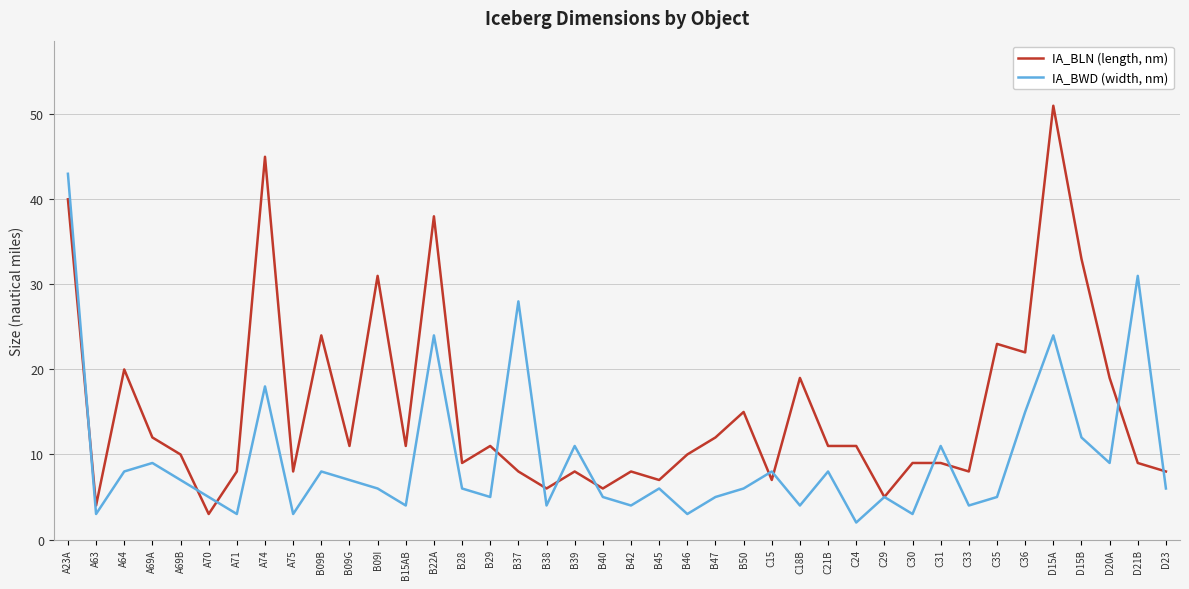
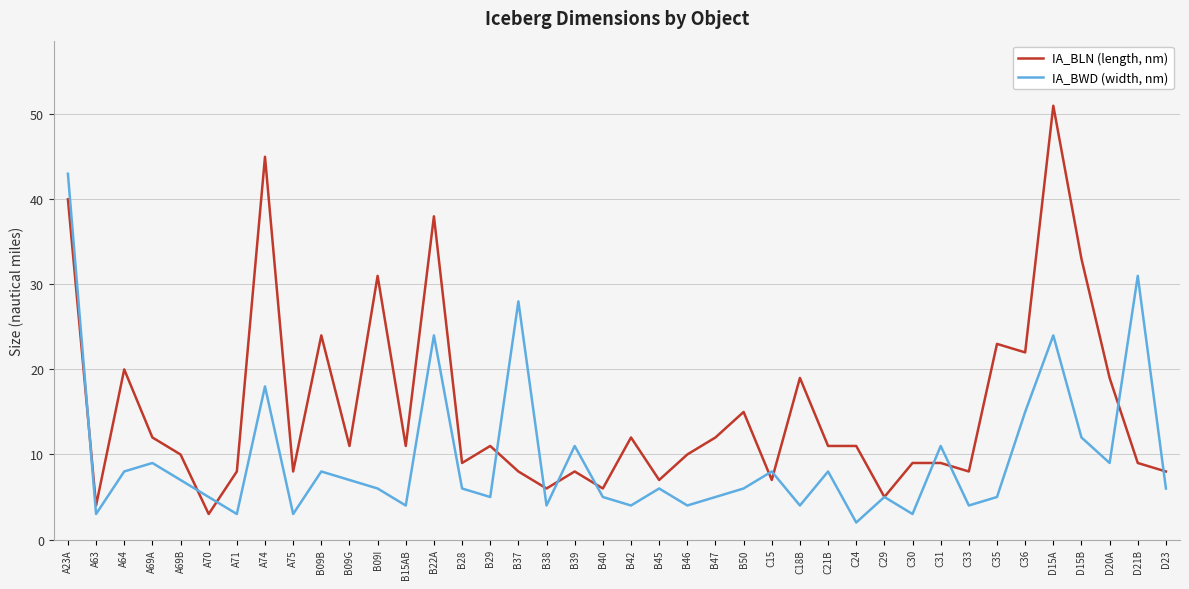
IA_BLN (length, nm), B42: 8 -> 12
IA_BWD (width, nm), B46: 3 -> 4
